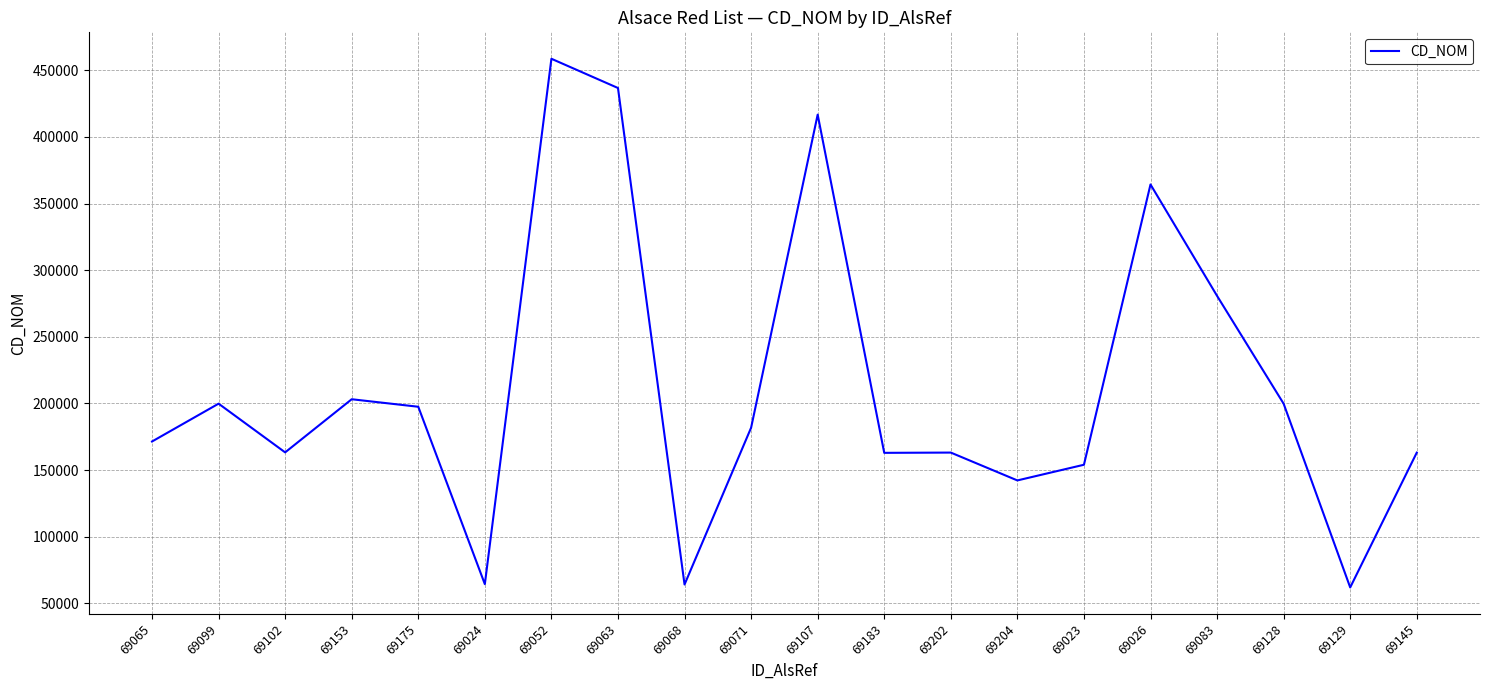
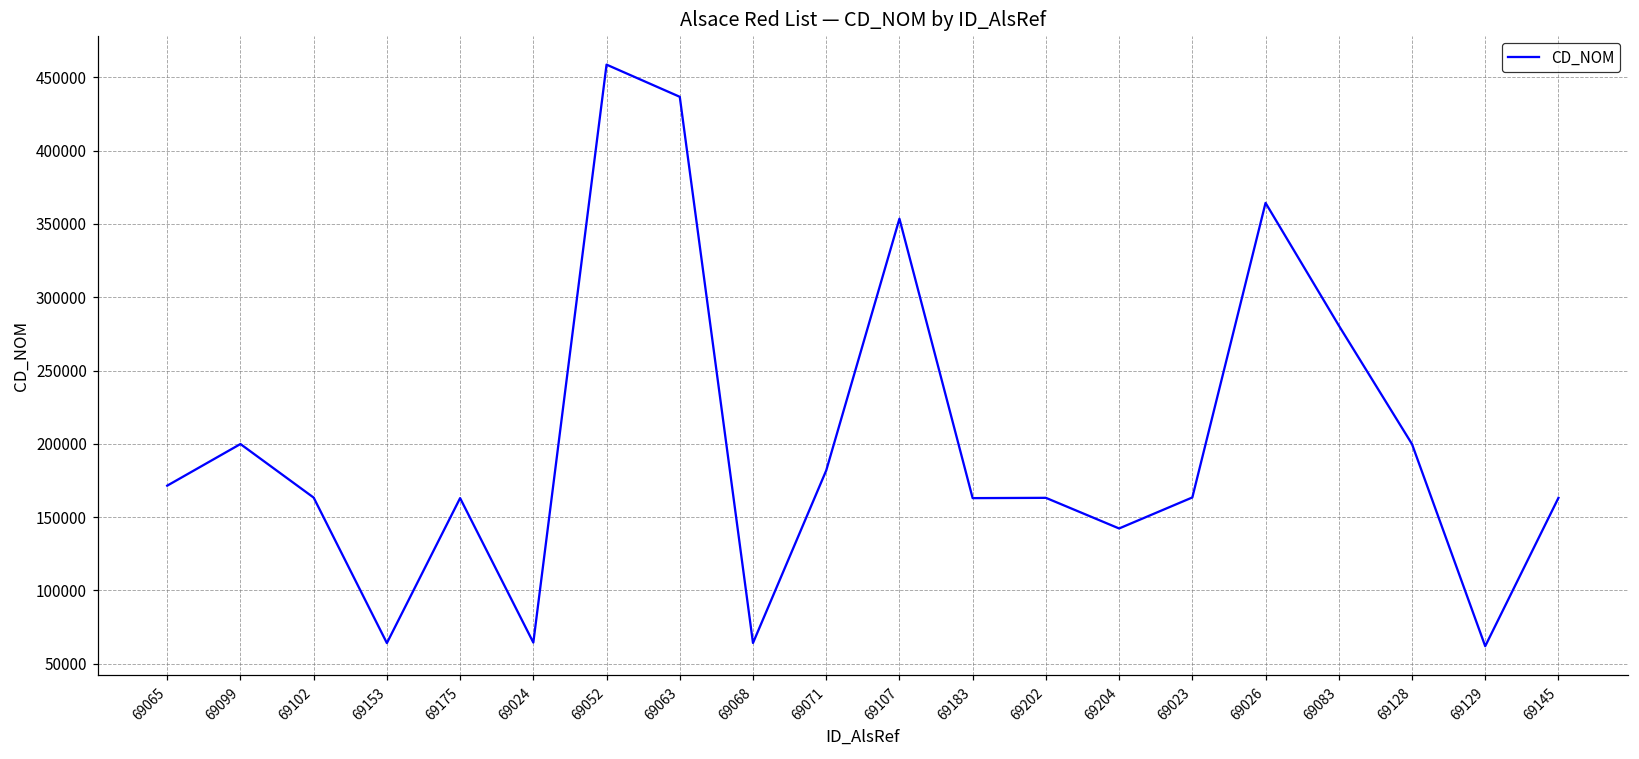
69153: 203000 -> 64000
69175: 198000 -> 163000
69107: 417000 -> 354000
69023: 154000 -> 163000
